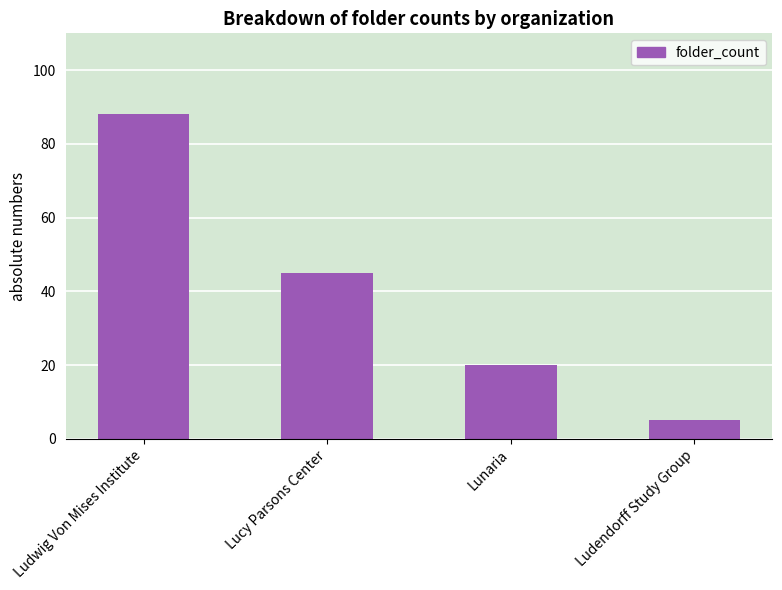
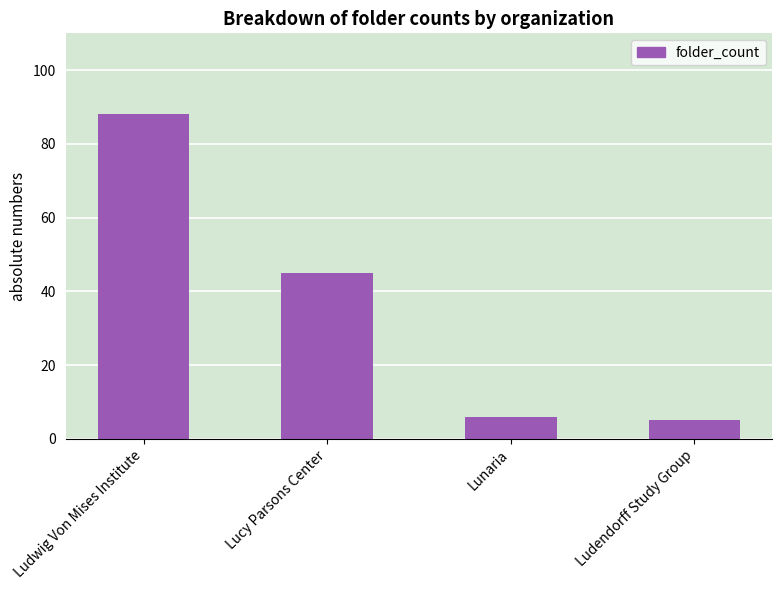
Lunaria: 20 -> 6
